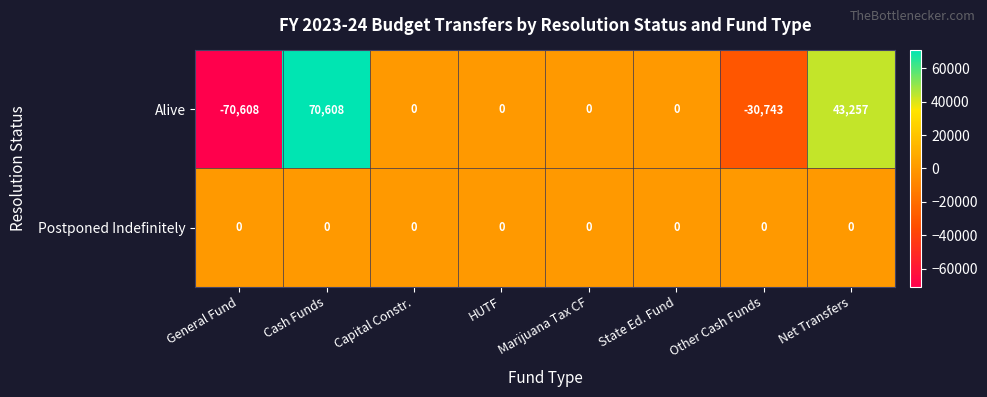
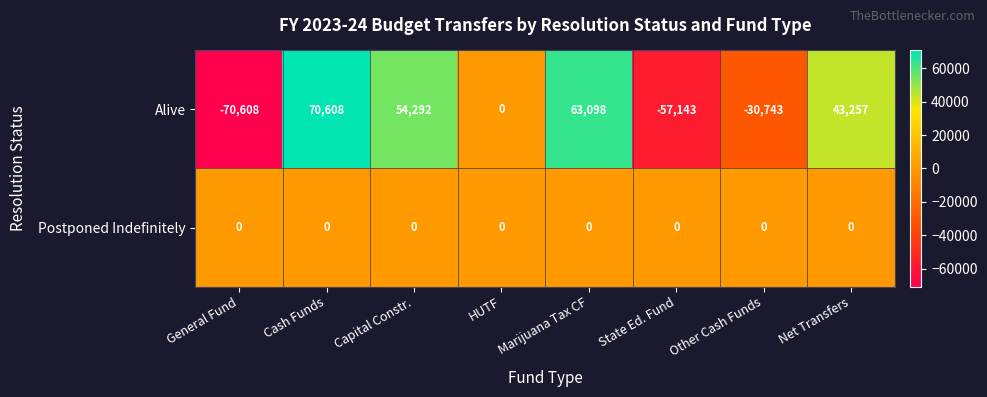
Alive, Capital Constr.: 0 -> 54,292
Alive, Marijuana Tax CF: 0 -> 63,098
Alive, State Ed. Fund: 0 -> -57,143
